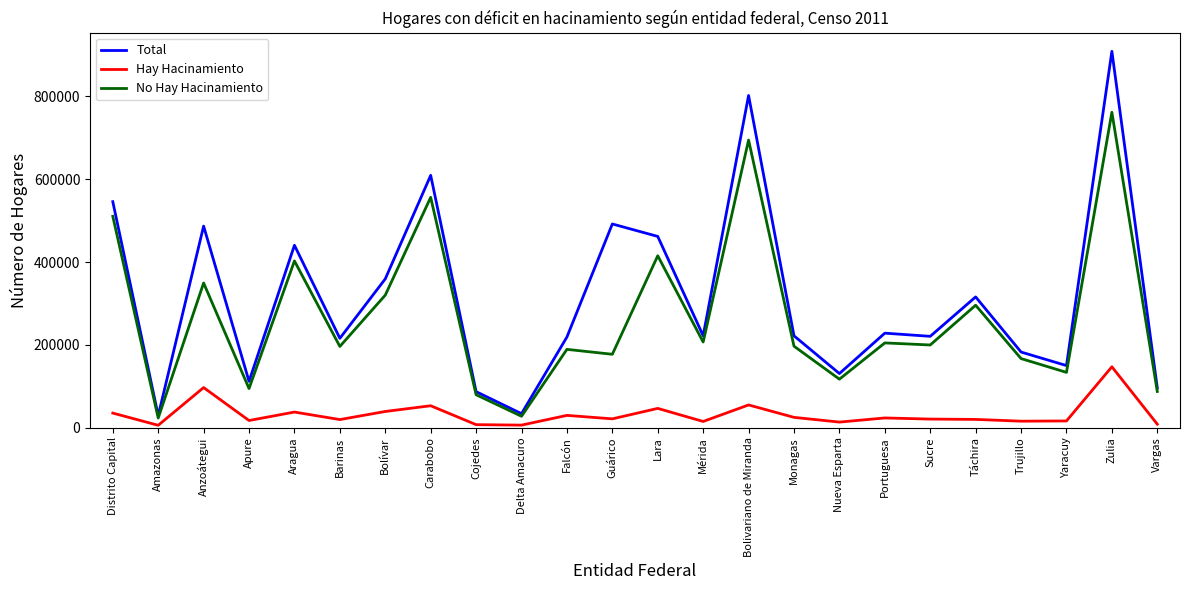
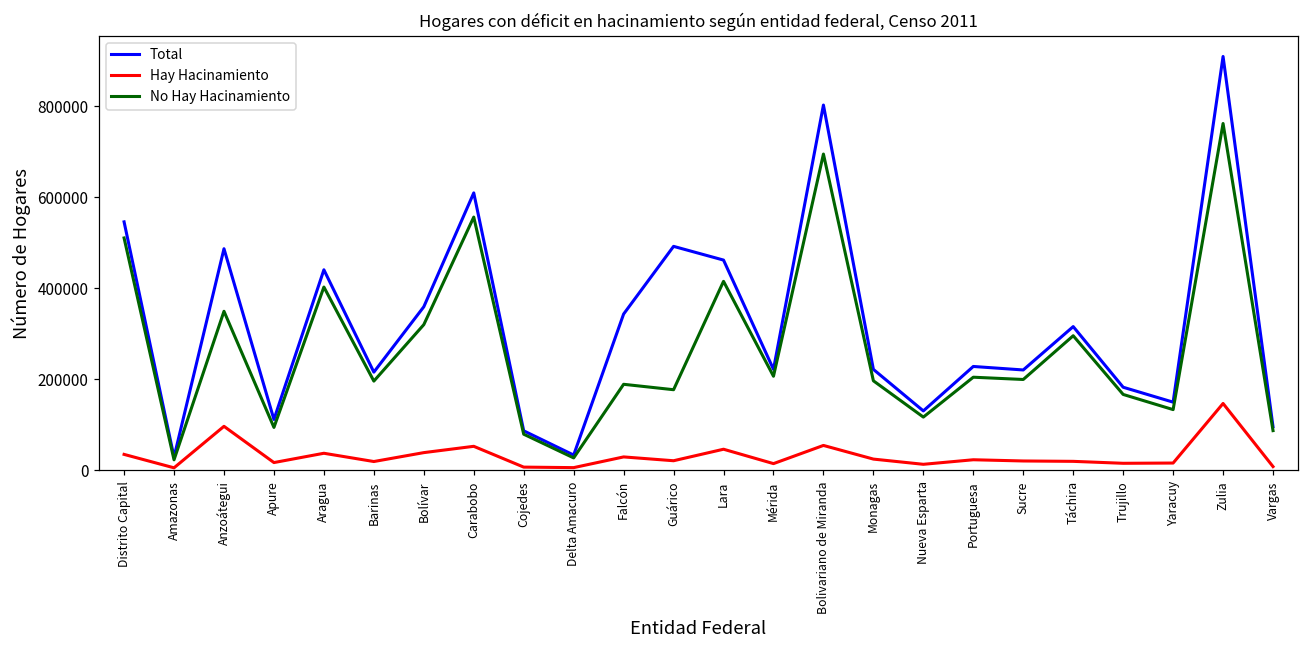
Total, Falcón: 220000 -> 340000
